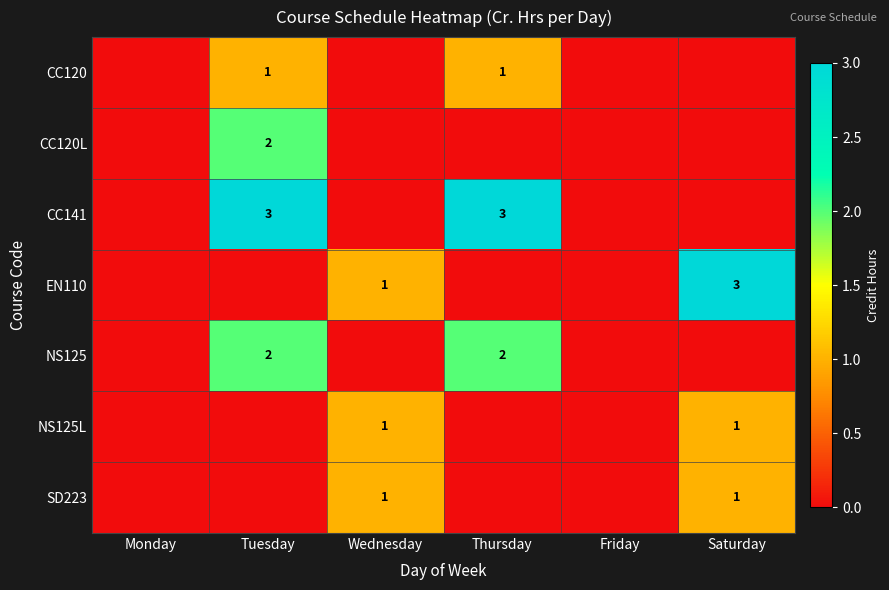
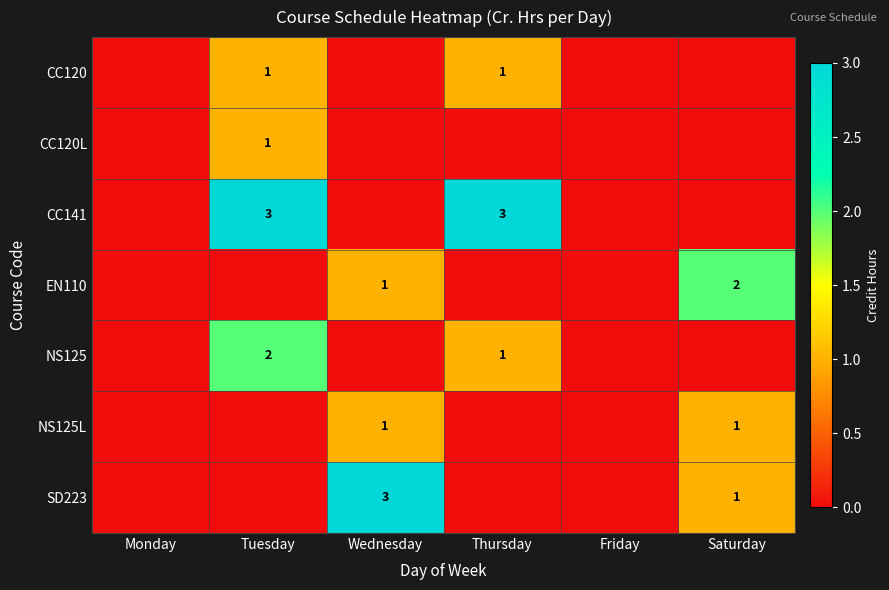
CC120L, Tuesday: 2 -> 1
EN110, Saturday: 3 -> 2
NS125, Thursday: 2 -> 1
SD223, Wednesday: 1 -> 3
